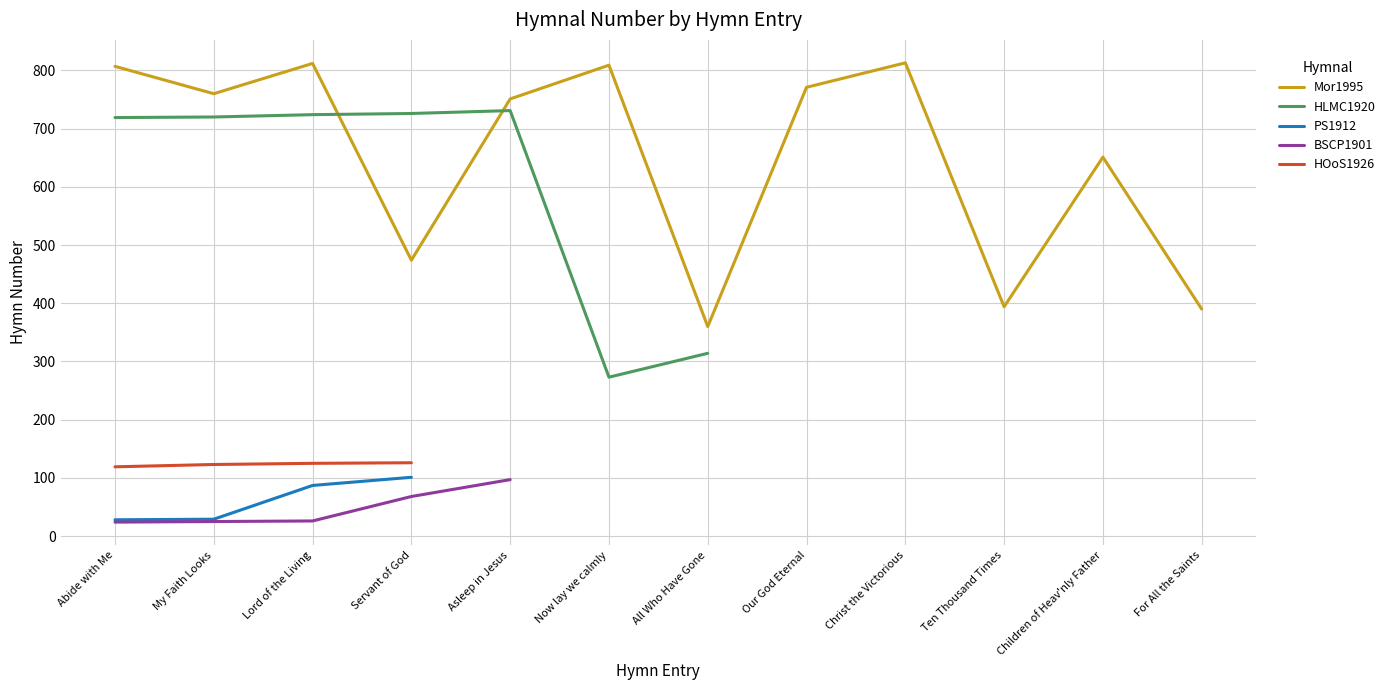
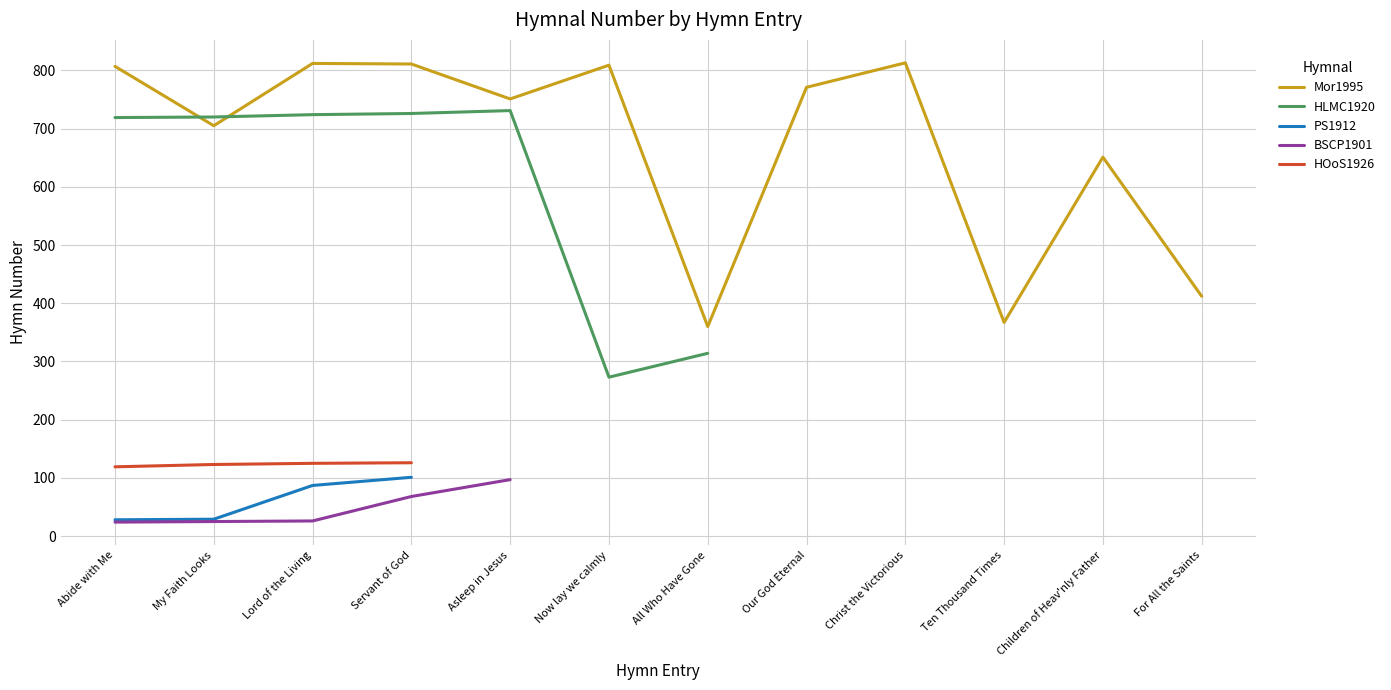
Mor1995, My Faith Looks: 760 -> 710
Mor1995, Servant of God: 470 -> 810
Mor1995, Ten Thousand Times: 390 -> 370
Mor1995, For All the Saints: 390 -> 410
